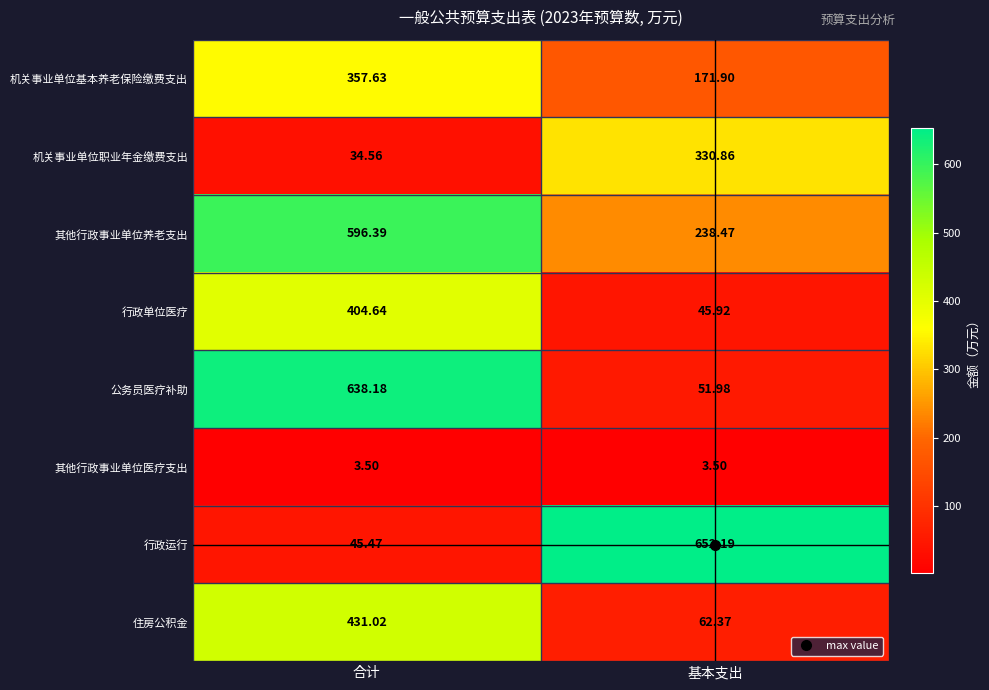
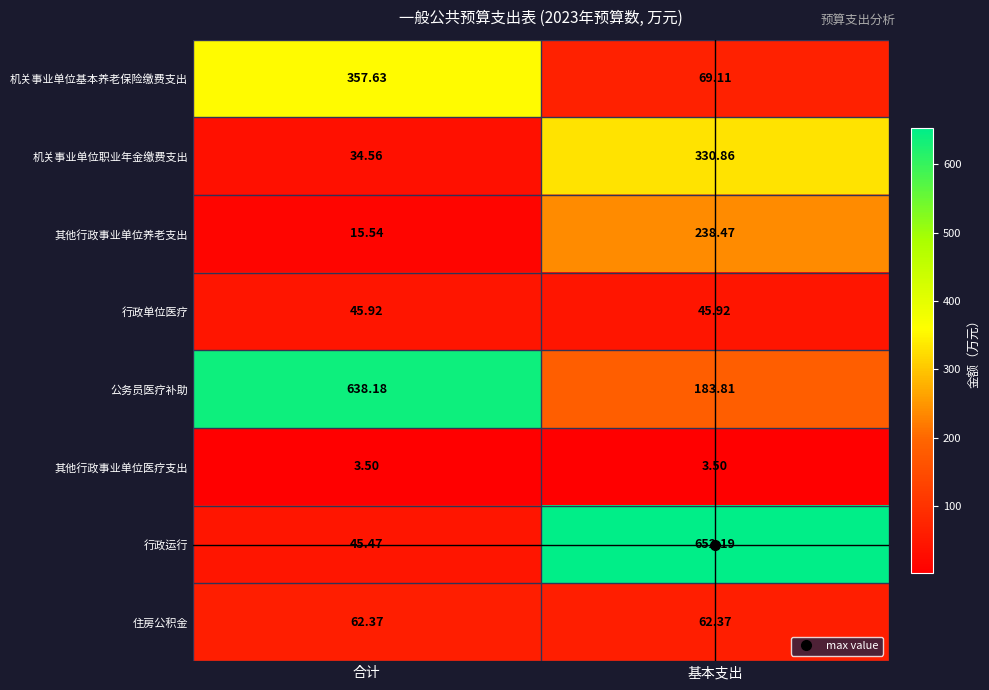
机关事业单位基本养老保险缴费支出, 基本支出: 171.90 -> 69.11
其他行政事业单位养老支出, 合计: 596.39 -> 15.54
行政单位医疗, 合计: 404.64 -> 45.92
公务员医疗补助, 基本支出: 51.98 -> 183.81
住房公积金, 合计: 431.02 -> 62.37
